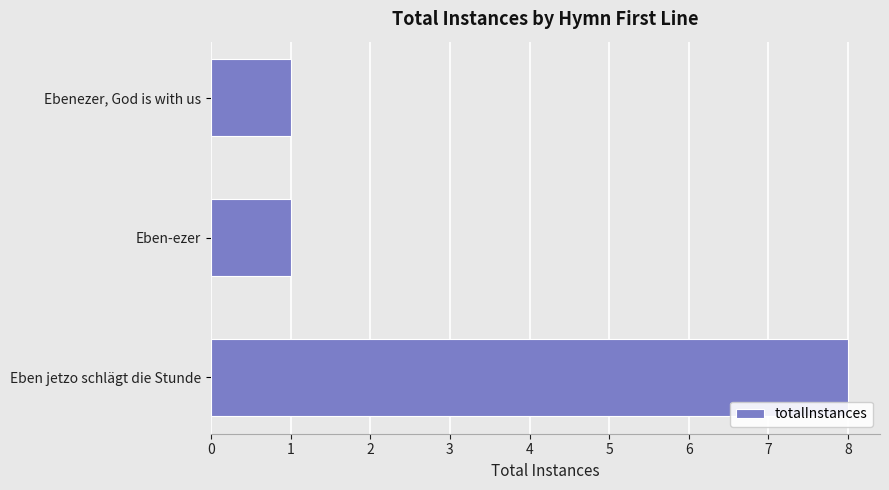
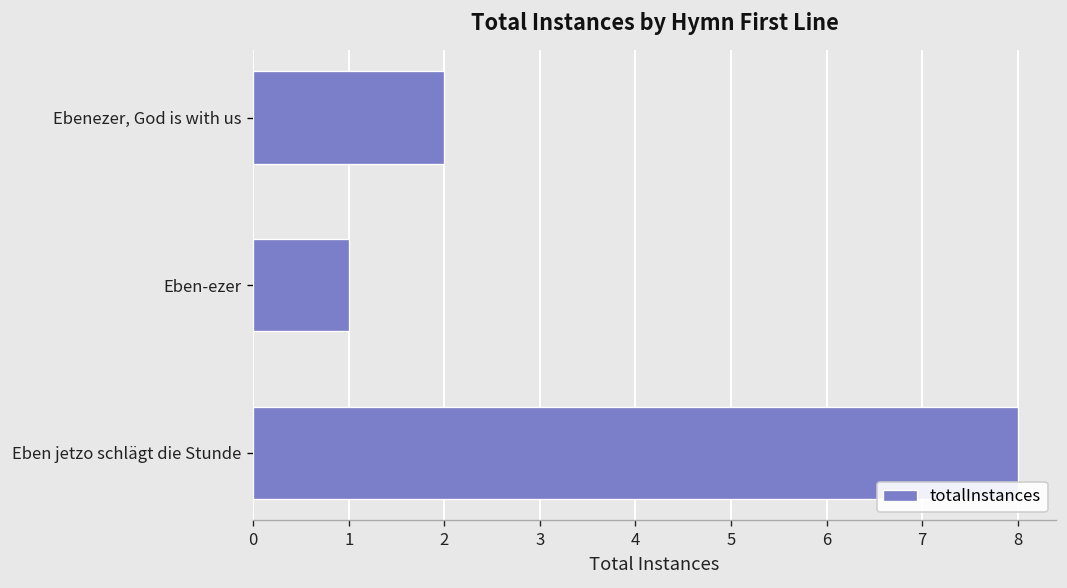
Ebenezer, God is with us: 1 -> 2
